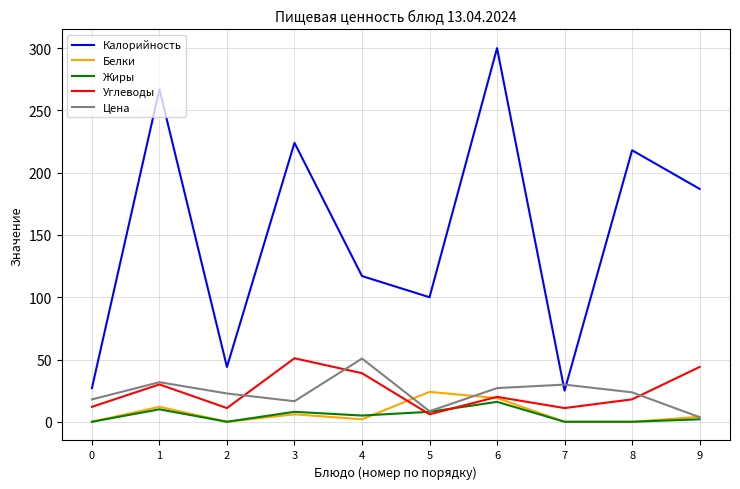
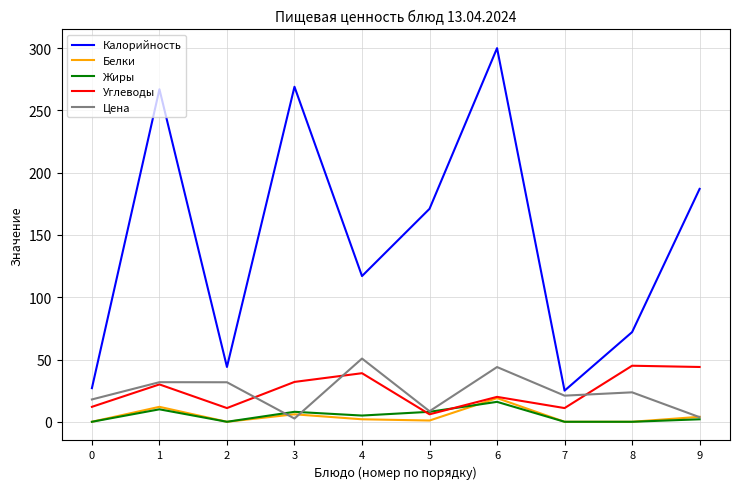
Цена, 2: 23 -> 32
Калорийность, 3: 224 -> 269
Углеводы, 3: 51 -> 32
Цена, 3: 17 -> 3
Калорийность, 5: 100 -> 171
Белки, 5: 24 -> 1
Цена, 6: 27 -> 44
Цена, 7: 30 -> 21
Калорийность, 8: 218 -> 72
Углеводы, 8: 18 -> 45
